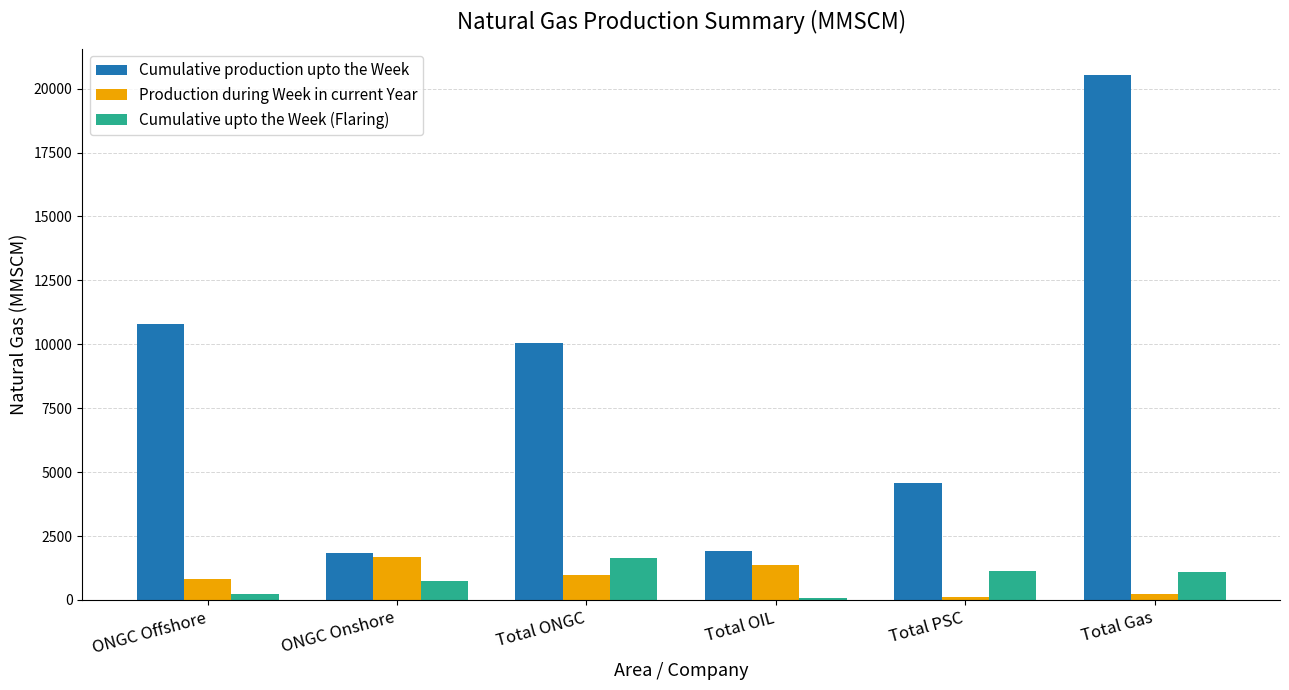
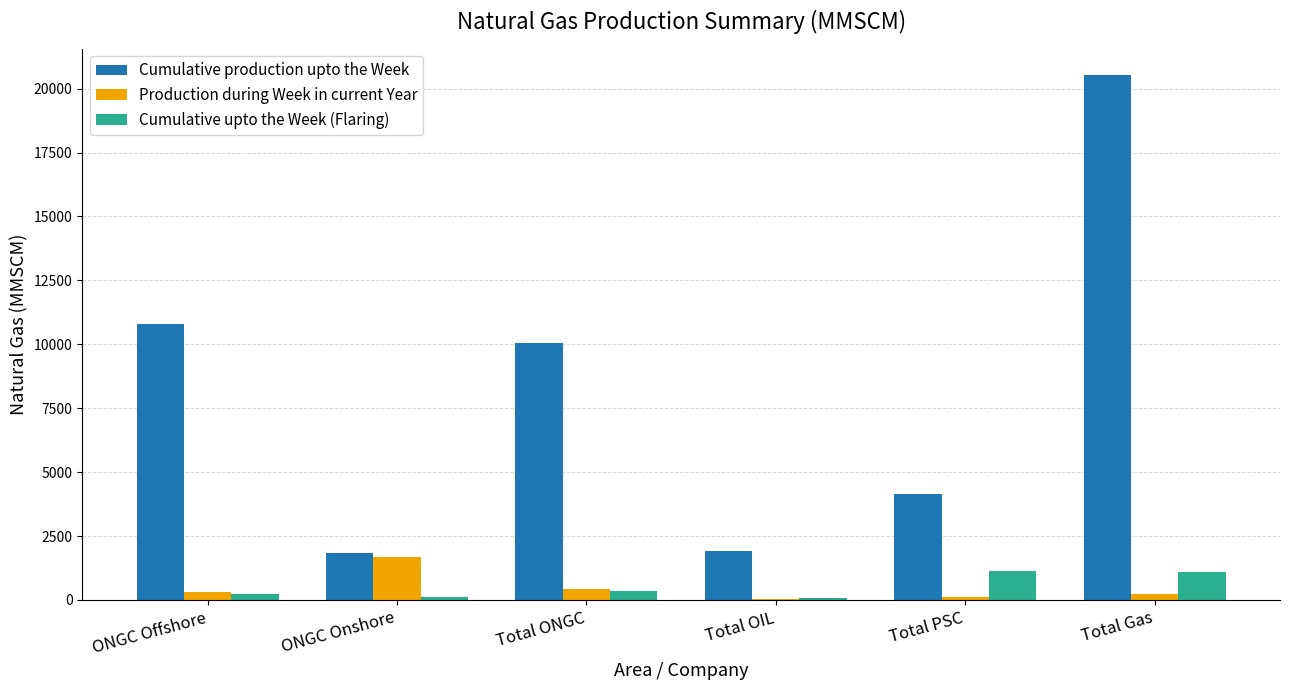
Production during Week in current Year, ONGC Offshore: 800 -> 300
Cumulative upto the Week (Flaring), ONGC Onshore: 700 -> 100
Production during Week in current Year, Total ONGC: 1000 -> 400
Cumulative upto the Week (Flaring), Total ONGC: 1600 -> 400
Production during Week in current Year, Total OIL: 1400 -> 100
Cumulative production upto the Week, Total PSC: 4600 -> 4100
